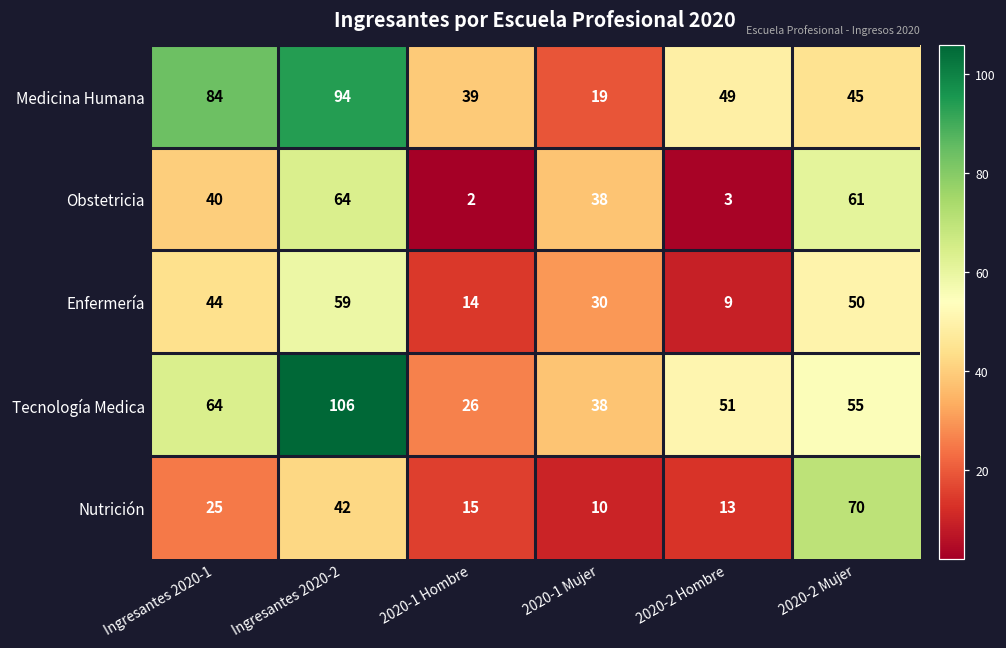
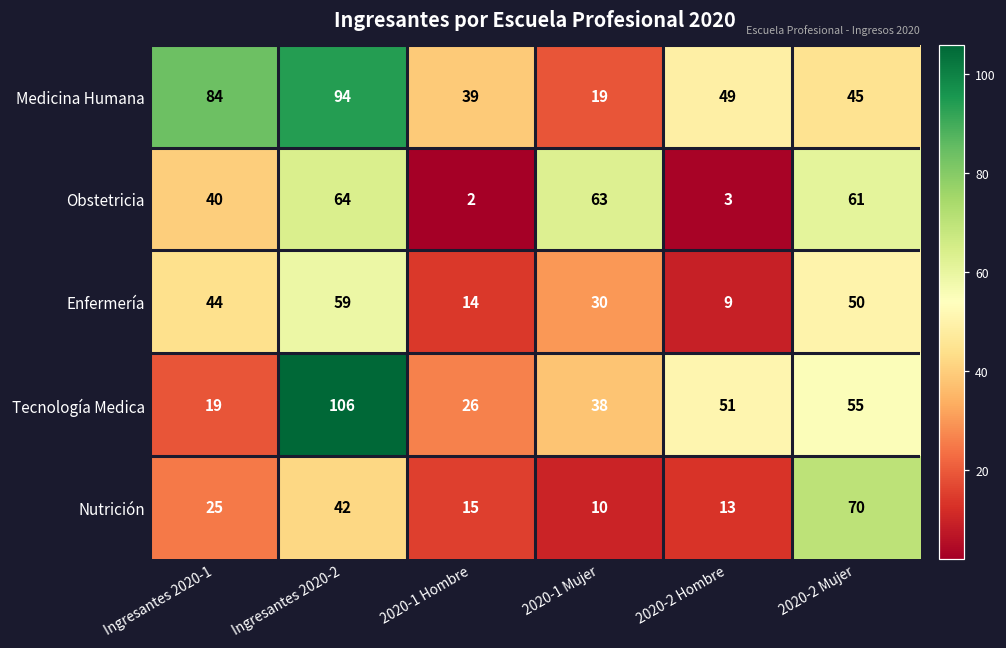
Obstetricia, 2020-1 Mujer: 38 -> 63
Tecnología Medica, Ingresantes 2020-1: 64 -> 19
